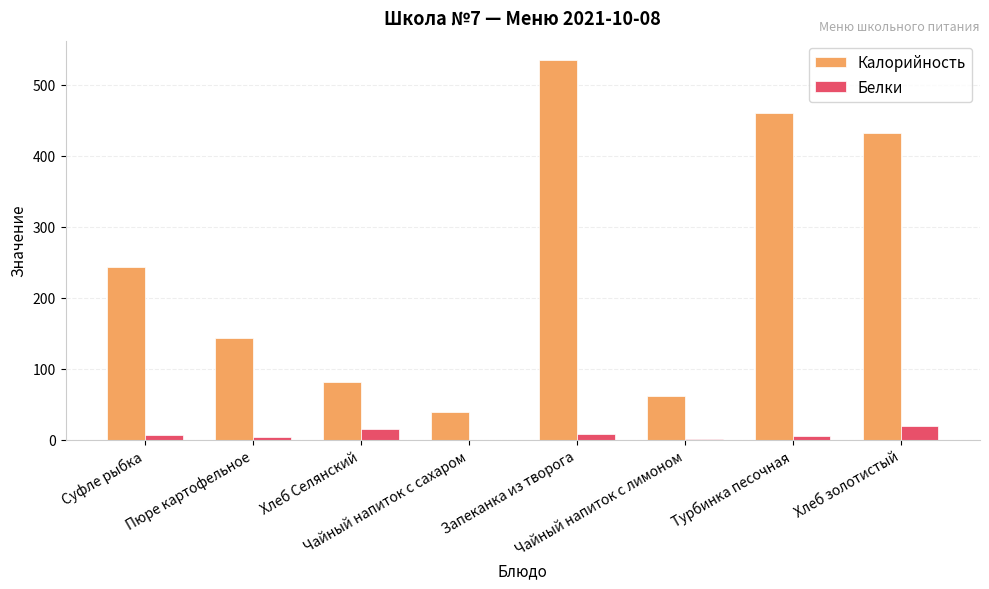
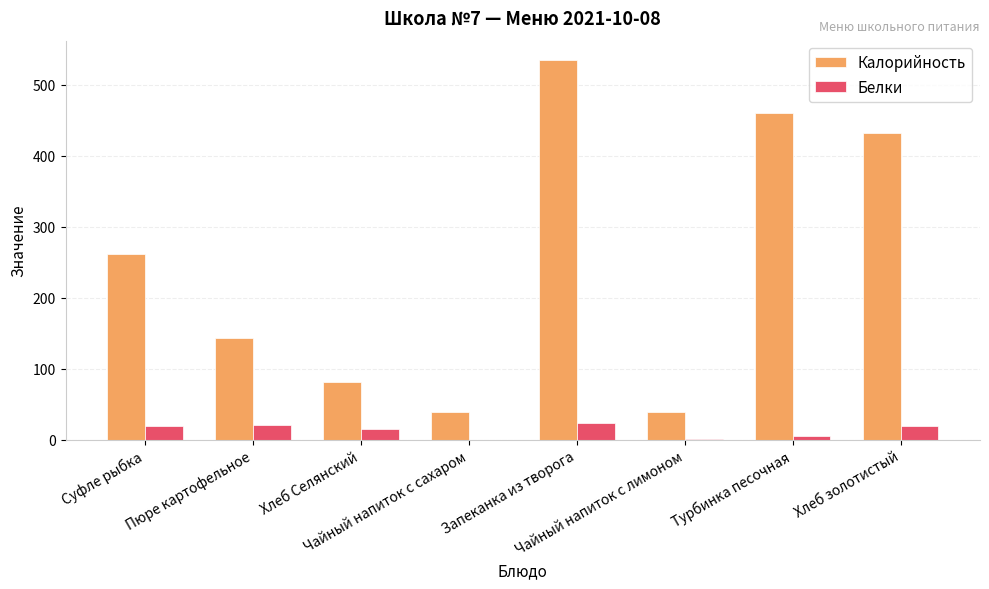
Калорийность, Суфле рыбка: 240 -> 260
Белки, Суфле рыбка: 10 -> 20
Белки, Пюре картофельное: 0 -> 20
Белки, Запеканка из творога: 10 -> 20
Калорийность, Чайный напиток с лимоном: 60 -> 40
